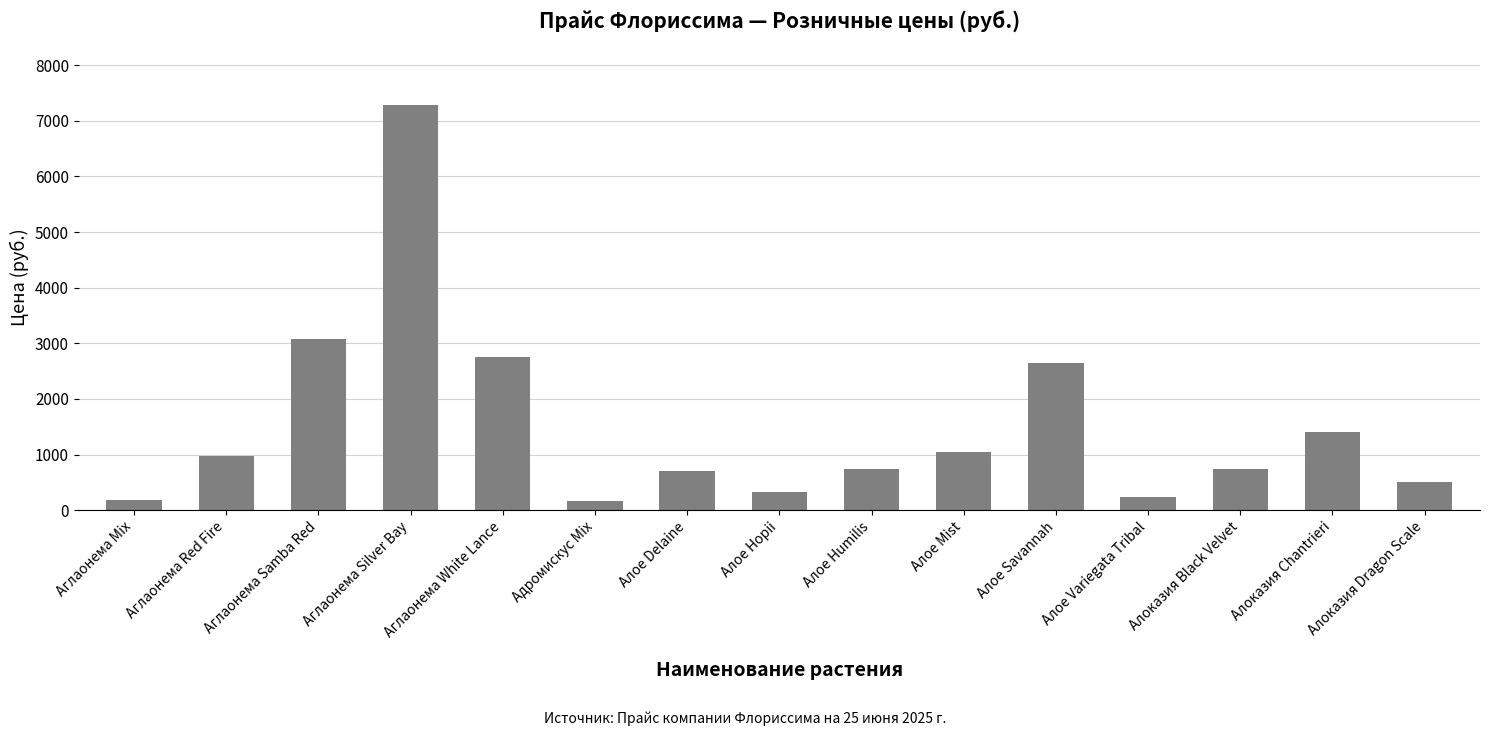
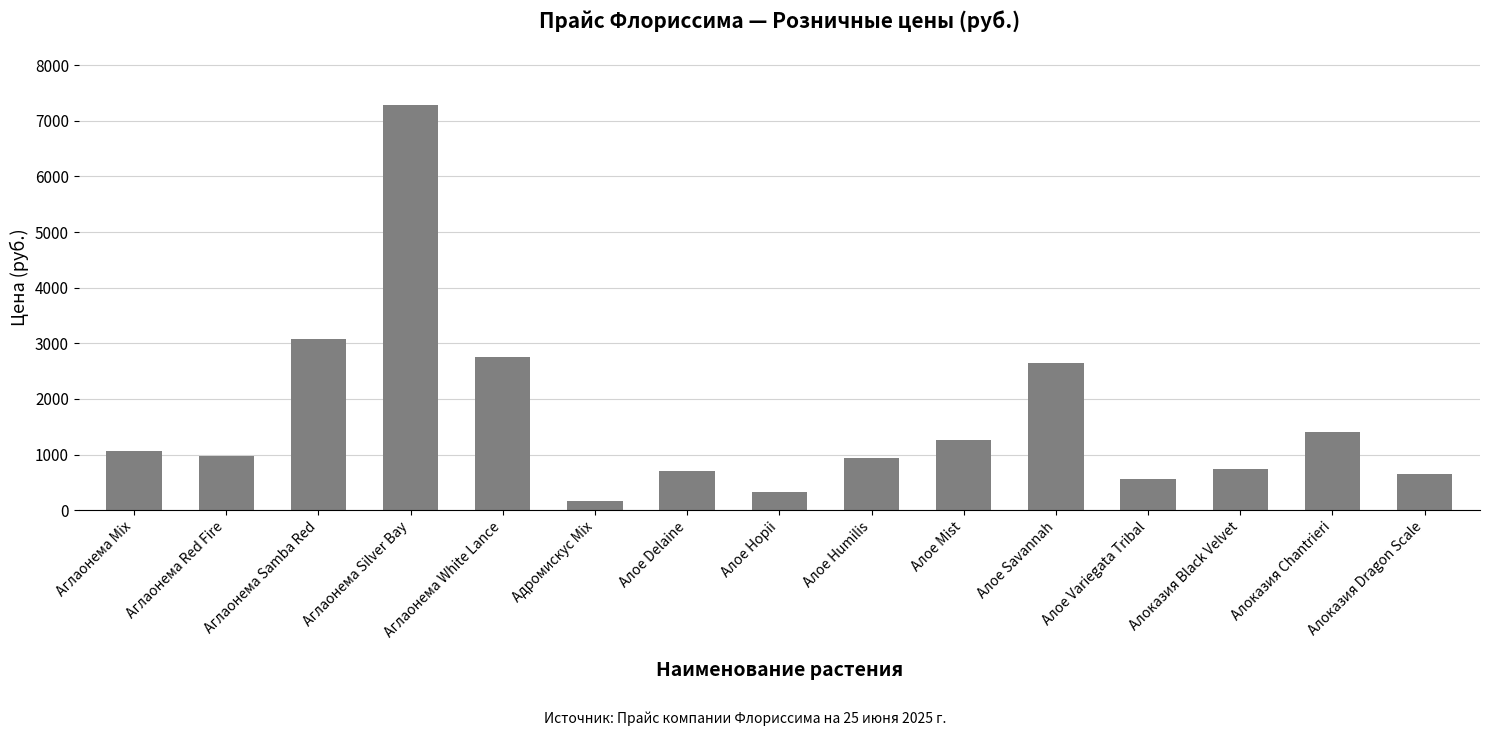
Аглаонема Mix: 200 -> 1100
Алое Humilis: 800 -> 900
Алое Mist: 1100 -> 1300
Алое Variegata Tribal: 200 -> 600
Алоказия Dragon Scale: 500 -> 700
